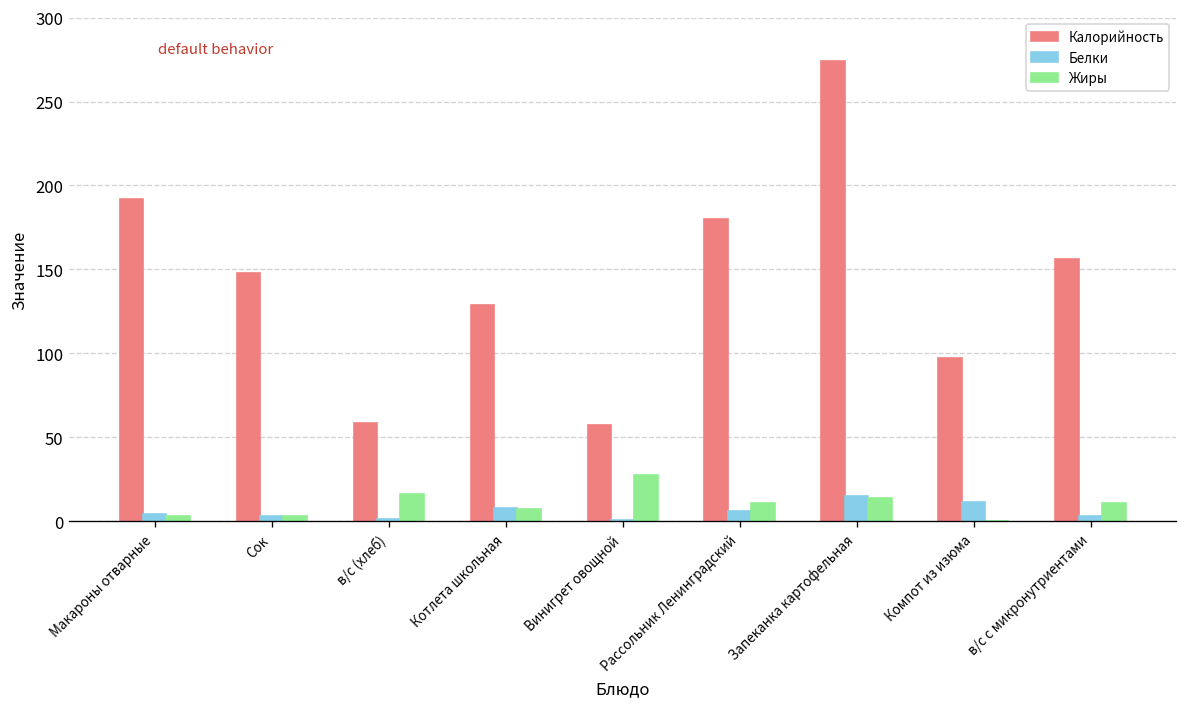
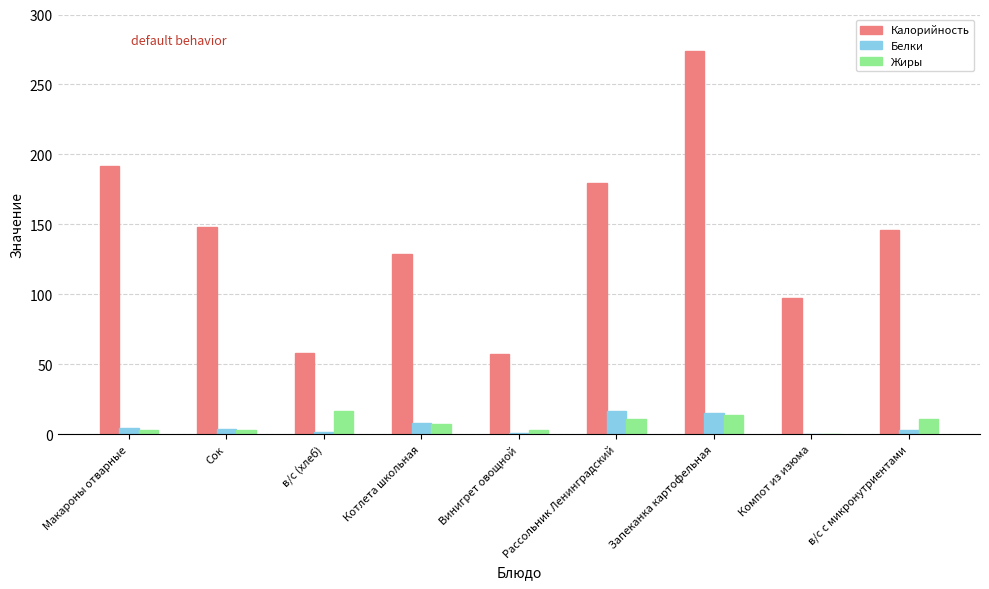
Жиры, Винигрет овощной: 27 -> 3
Белки, Рассольник Ленинградский: 6 -> 16
Белки, Компот из изюма: 12 -> 0
Калорийность, в/с с микронутриентами: 156 -> 146
